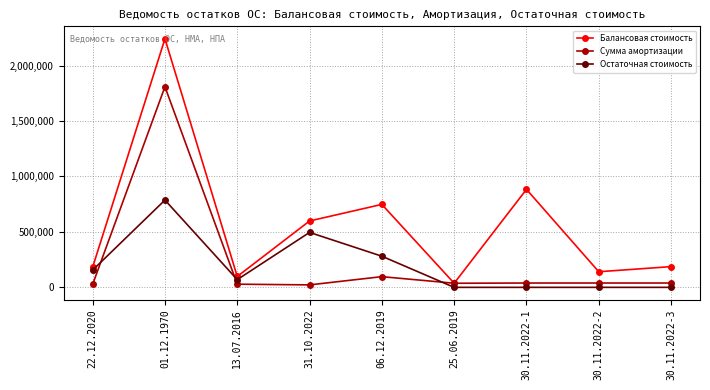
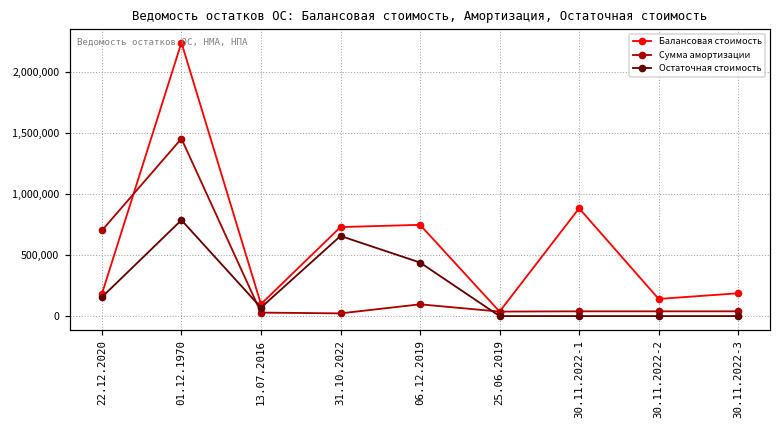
Сумма амортизации, 22.12.2020: 30,000 -> 700,000
Сумма амортизации, 01.12.1970: 1,810,000 -> 1,450,000
Балансовая стоимость, 31.10.2022: 600,000 -> 730,000
Остаточная стоимость, 31.10.2022: 500,000 -> 660,000
Остаточная стоимость, 06.12.2019: 280,000 -> 440,000
